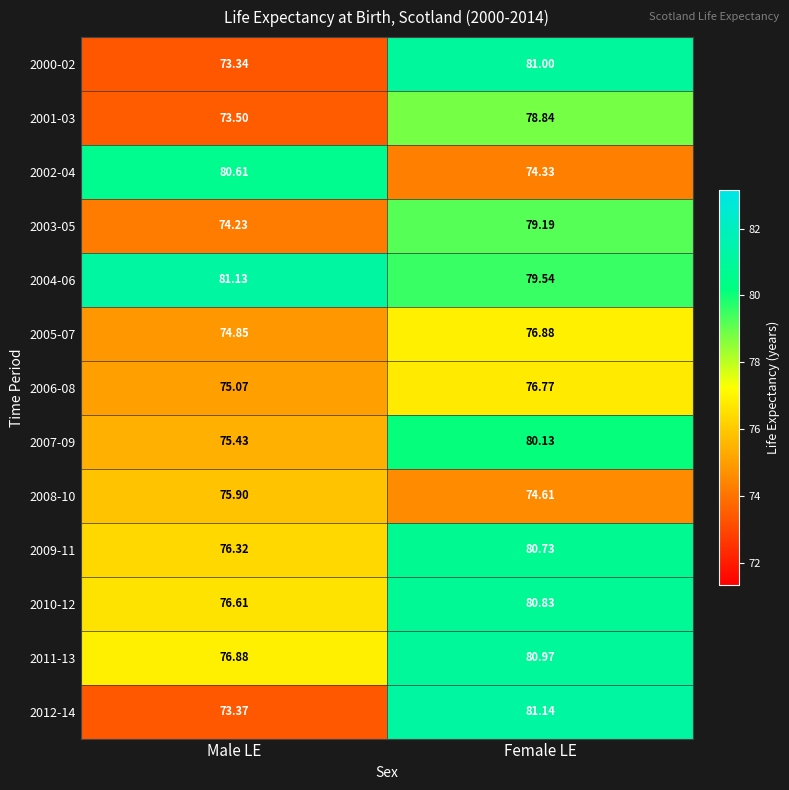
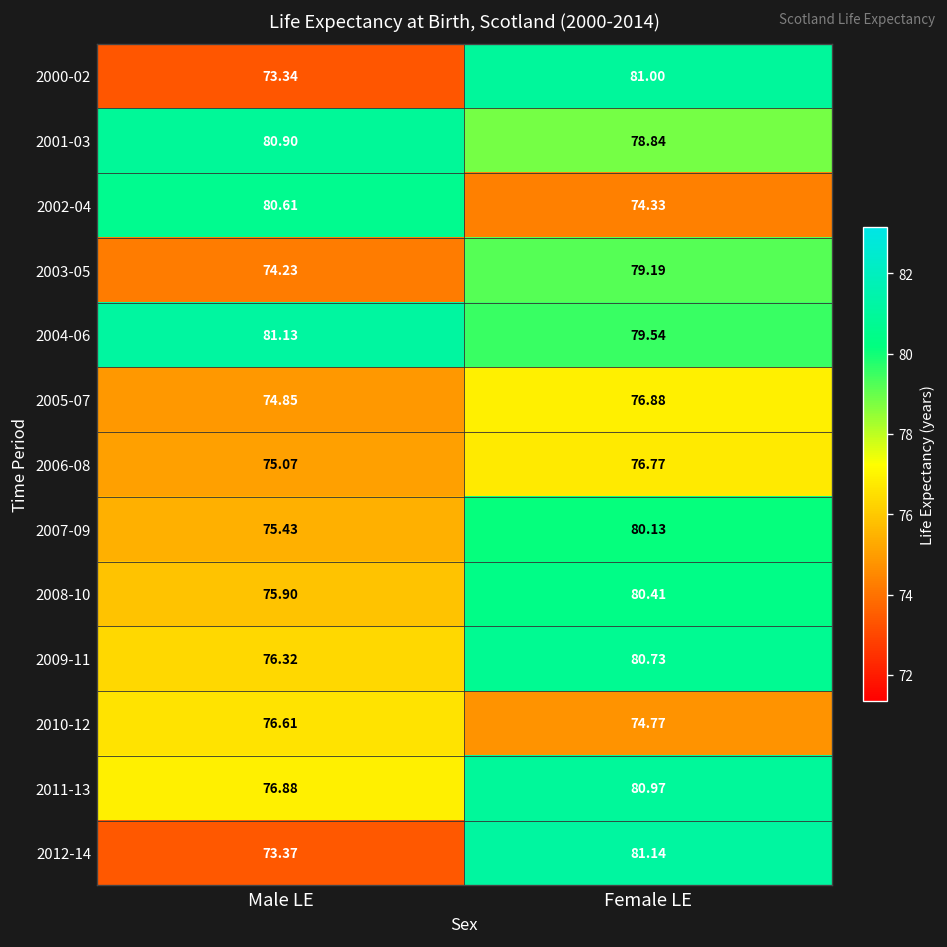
2001-03, Male LE: 73.50 -> 80.90
2008-10, Female LE: 74.61 -> 80.41
2010-12, Female LE: 80.83 -> 74.77
